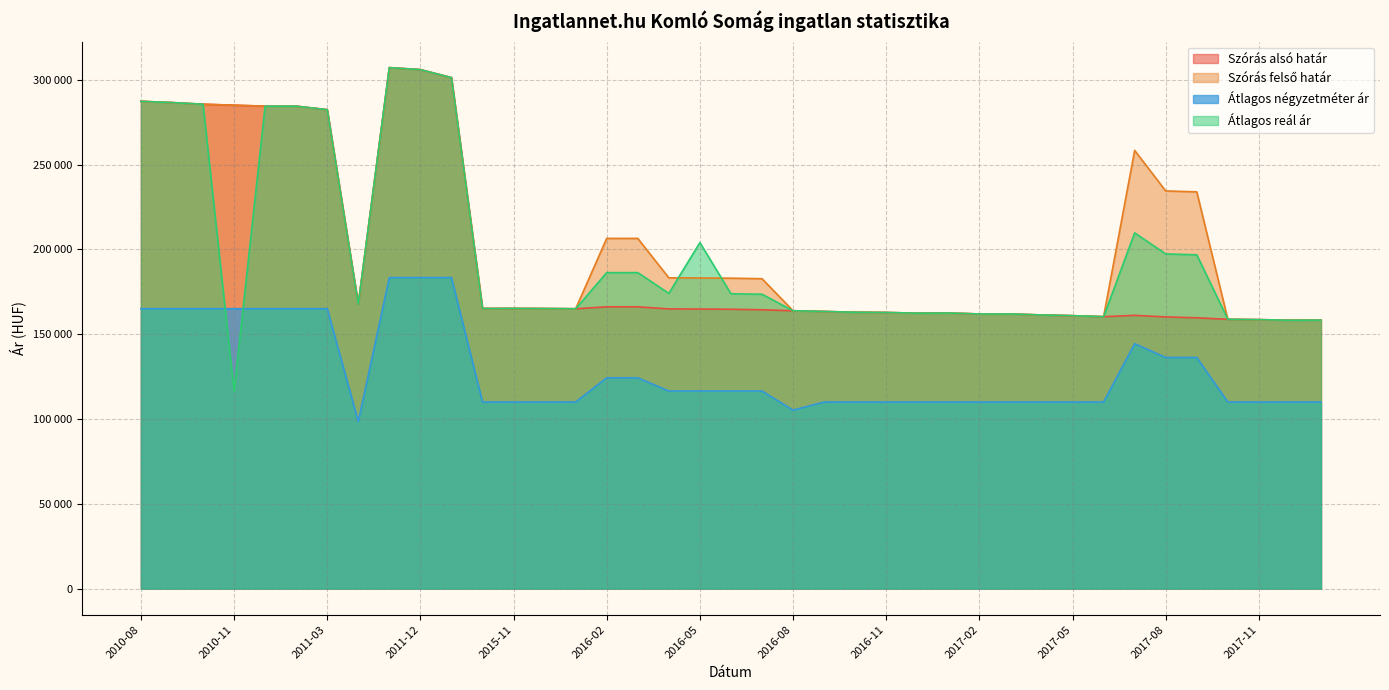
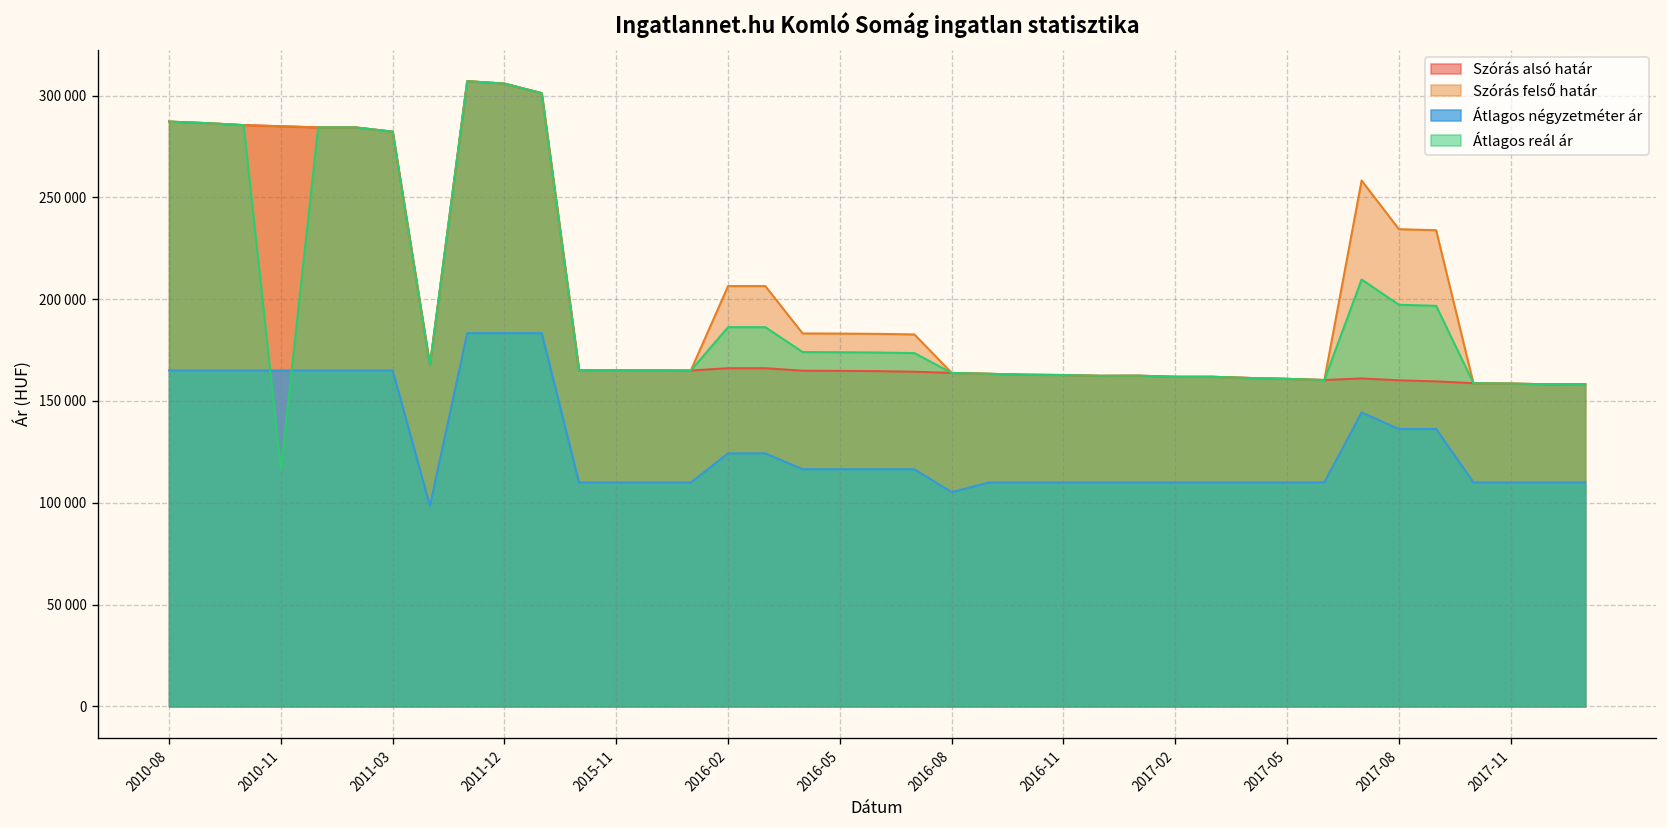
Átlagos reál ár, 2016-05: 204000 -> 174000
